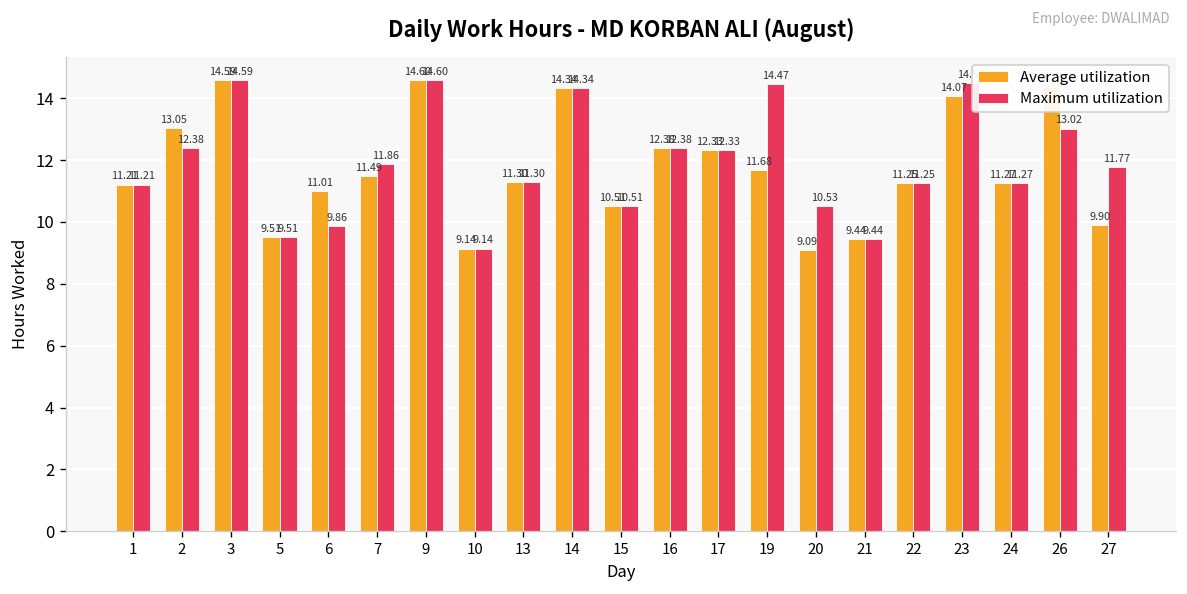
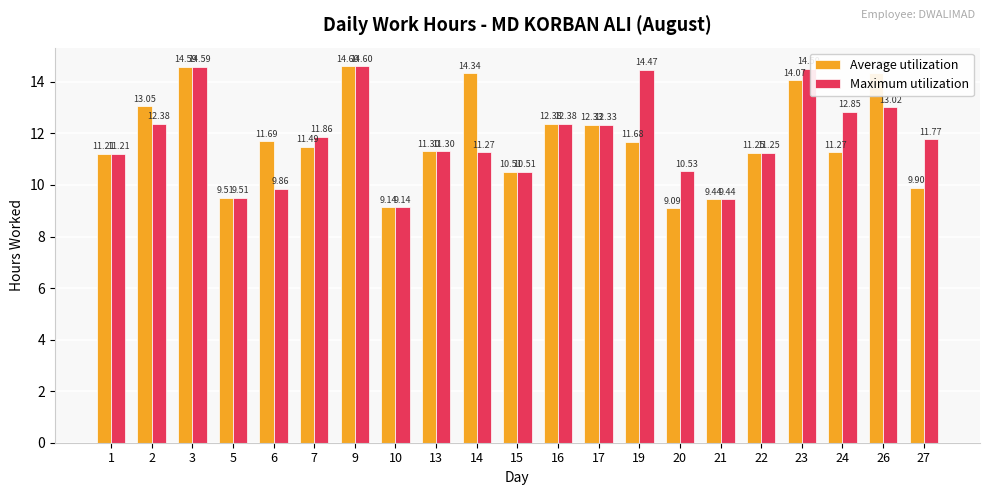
Average utilization, 6: 11.01 -> 11.69
Maximum utilization, 14: 14.34 -> 11.27
Maximum utilization, 24: 11.27 -> 12.85
